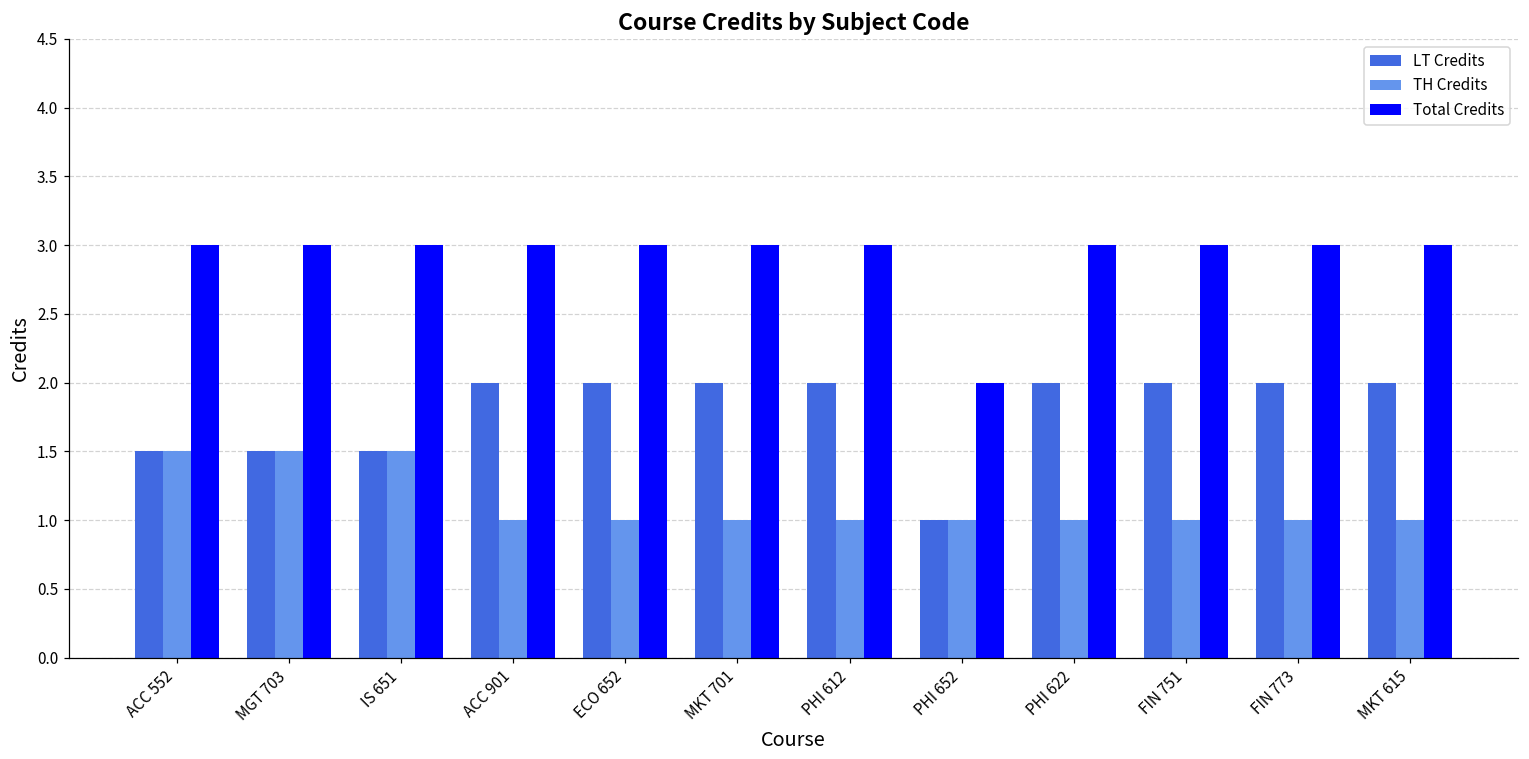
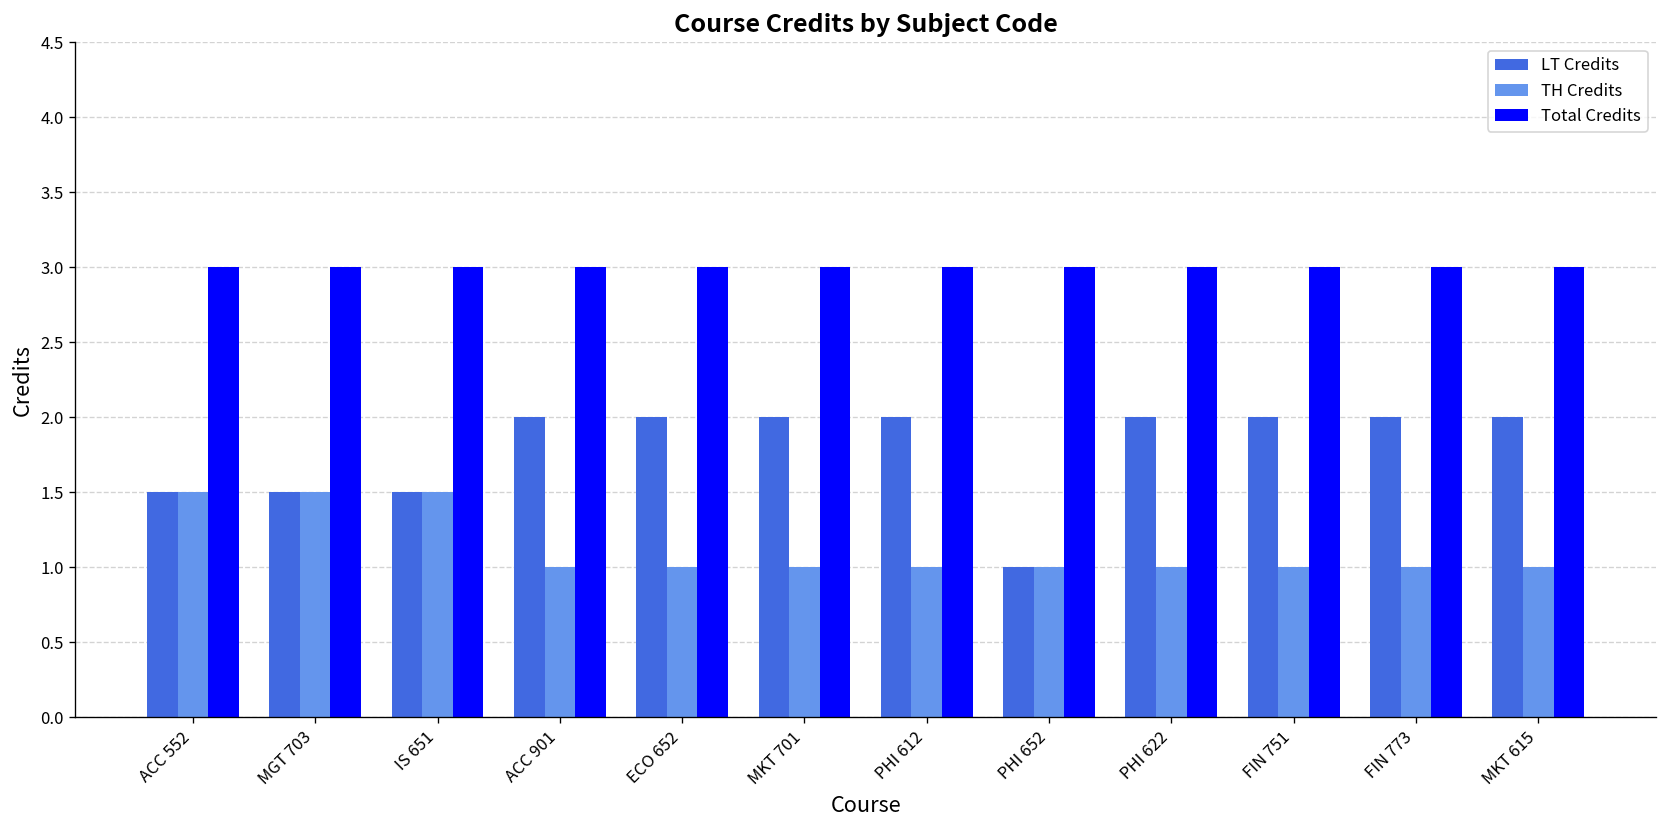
Total Credits, PHI 652: 2 -> 3
